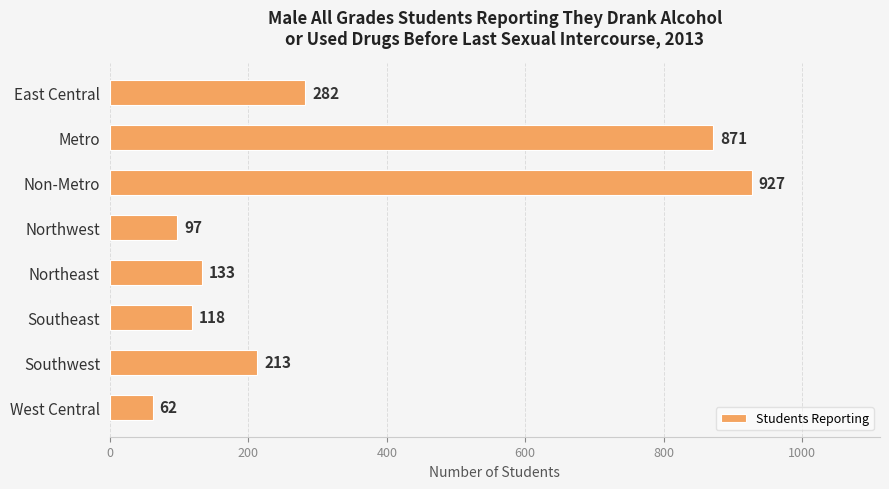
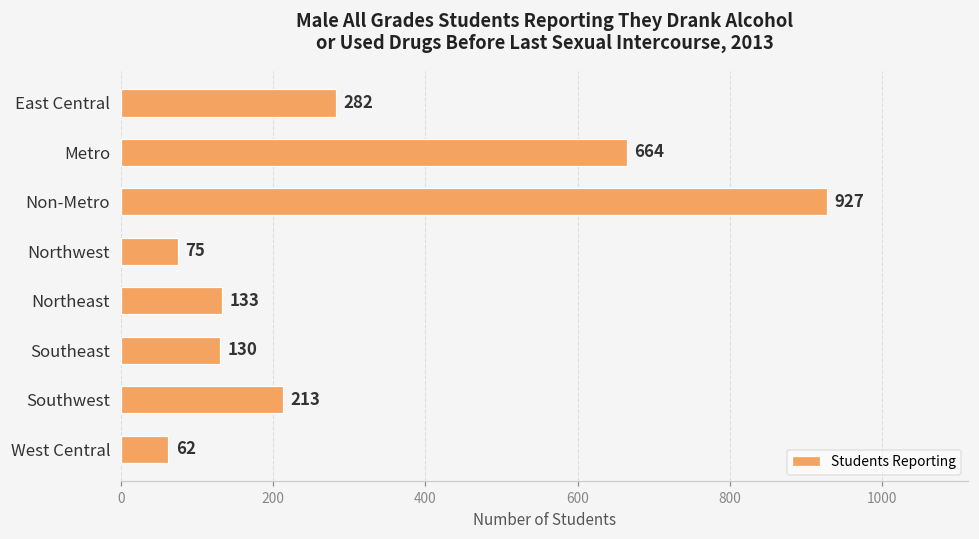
Metro: 871 -> 664
Northwest: 97 -> 75
Southeast: 118 -> 130
